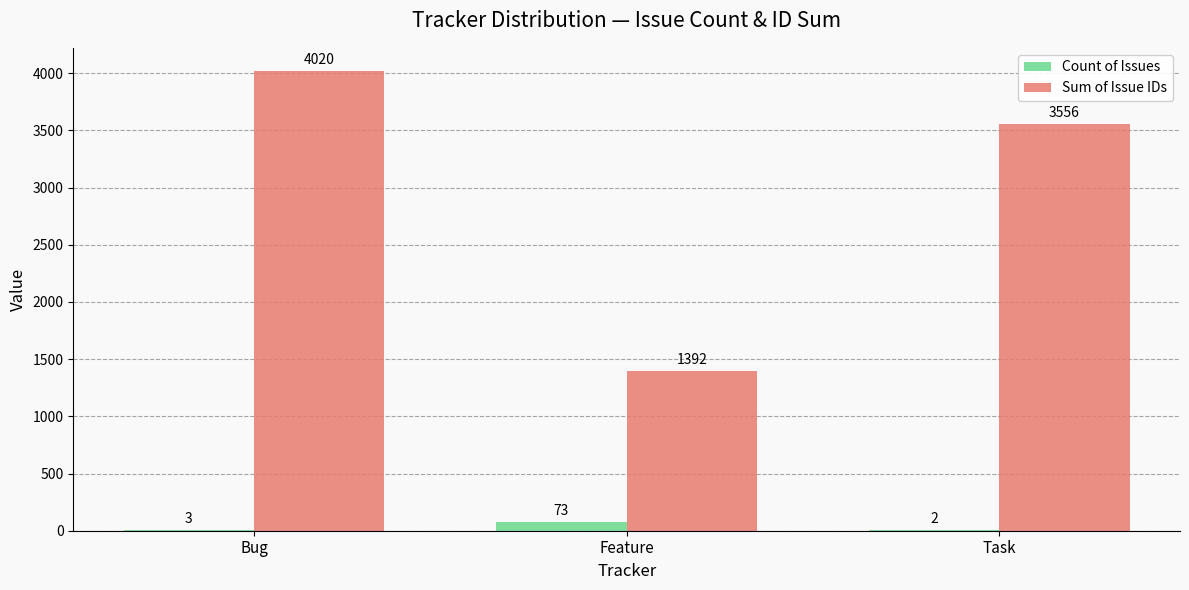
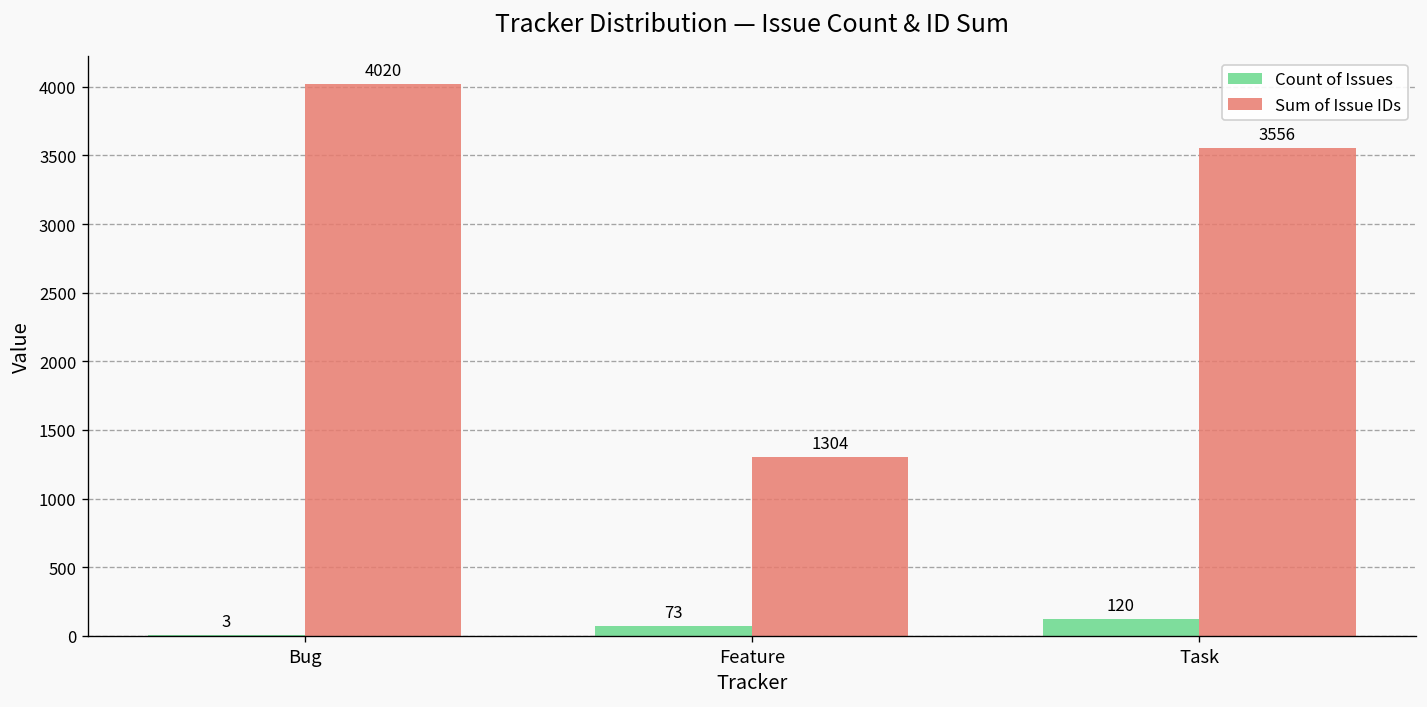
Sum of Issue IDs, Feature: 1392 -> 1304
Count of Issues, Task: 2 -> 120
